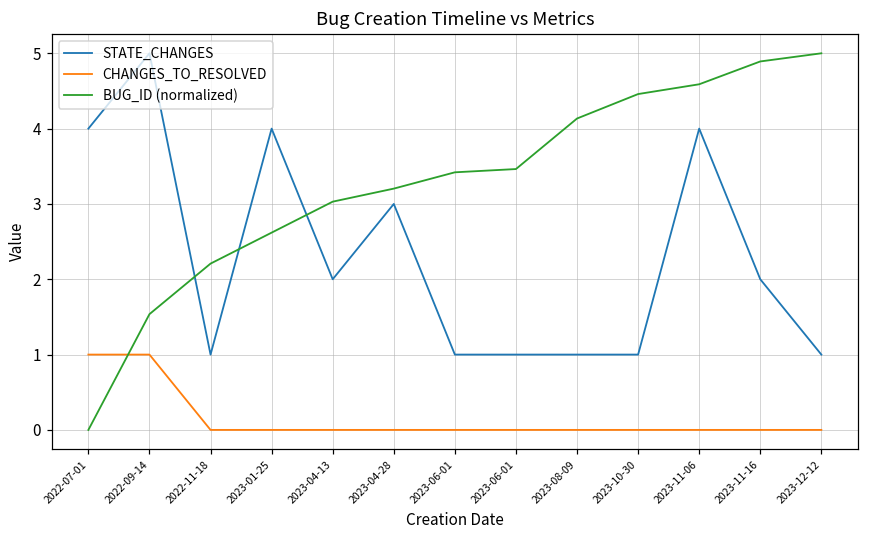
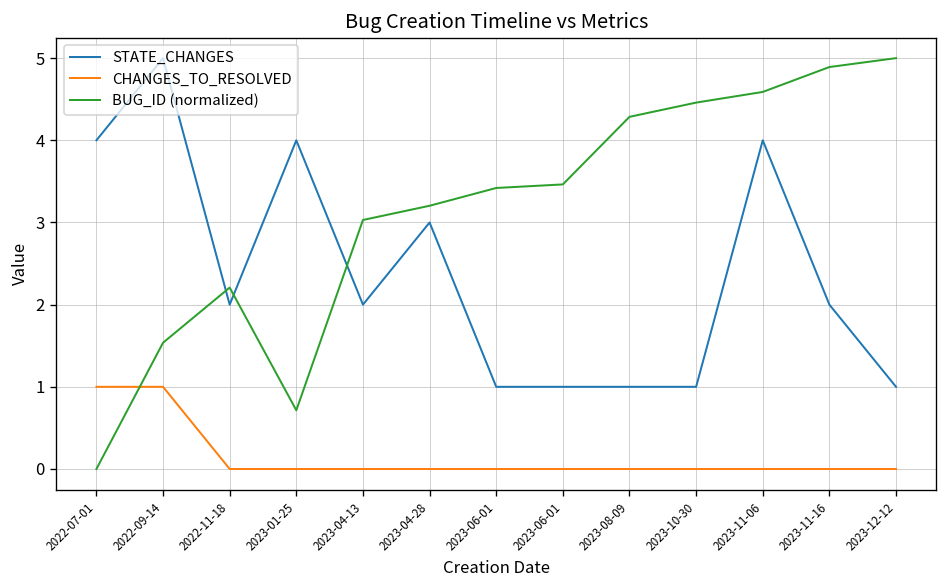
STATE_CHANGES, 2022-11-18: 1 -> 2
BUG_ID (normalized), 2023-01-25: 2.6 -> 0.7
BUG_ID (normalized), 2023-08-09: 4.1 -> 4.3
